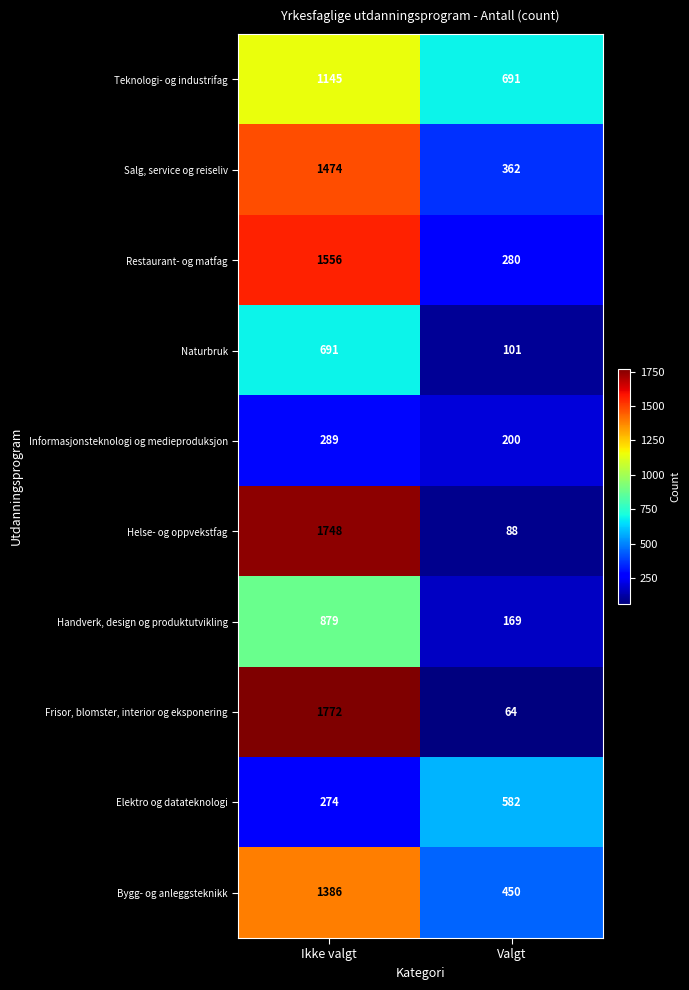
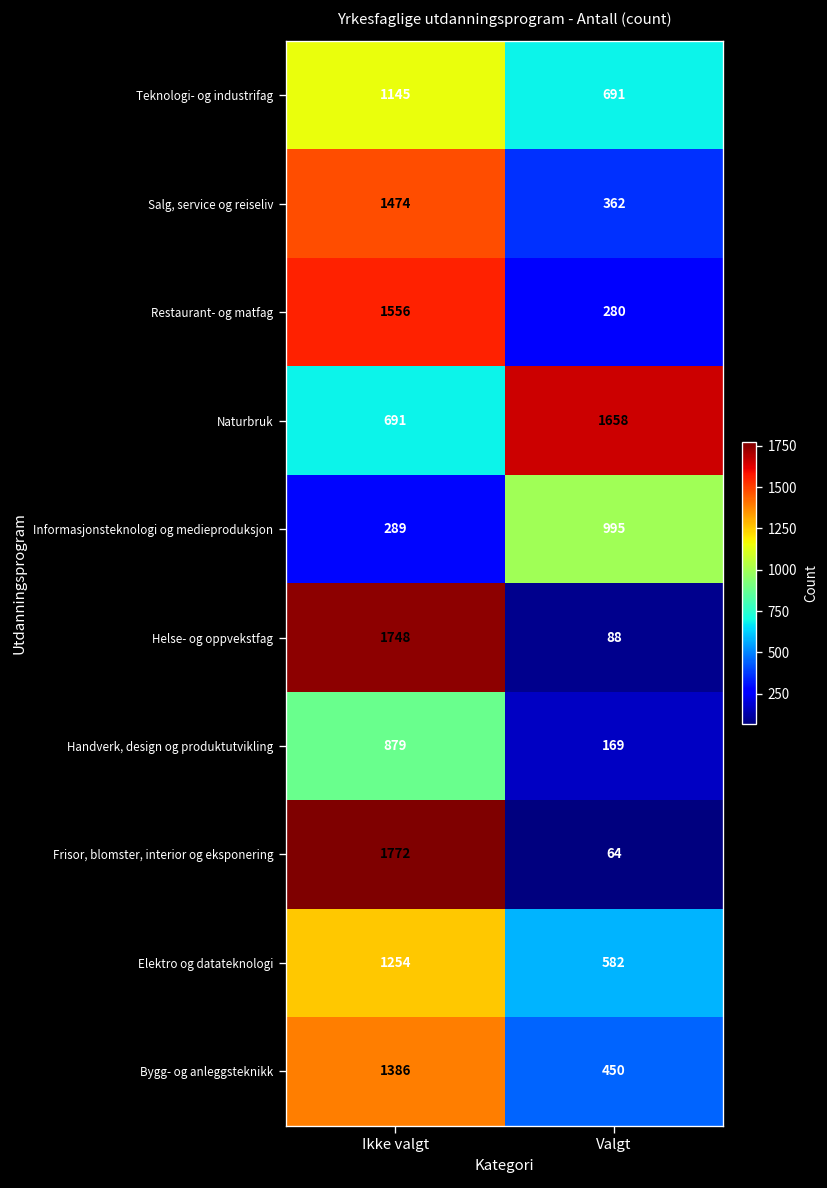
Naturbruk, Valgt: 101 -> 1658
Informasjonsteknologi og medieproduksjon, Valgt: 200 -> 995
Elektro og datateknologi, Ikke valgt: 274 -> 1254
